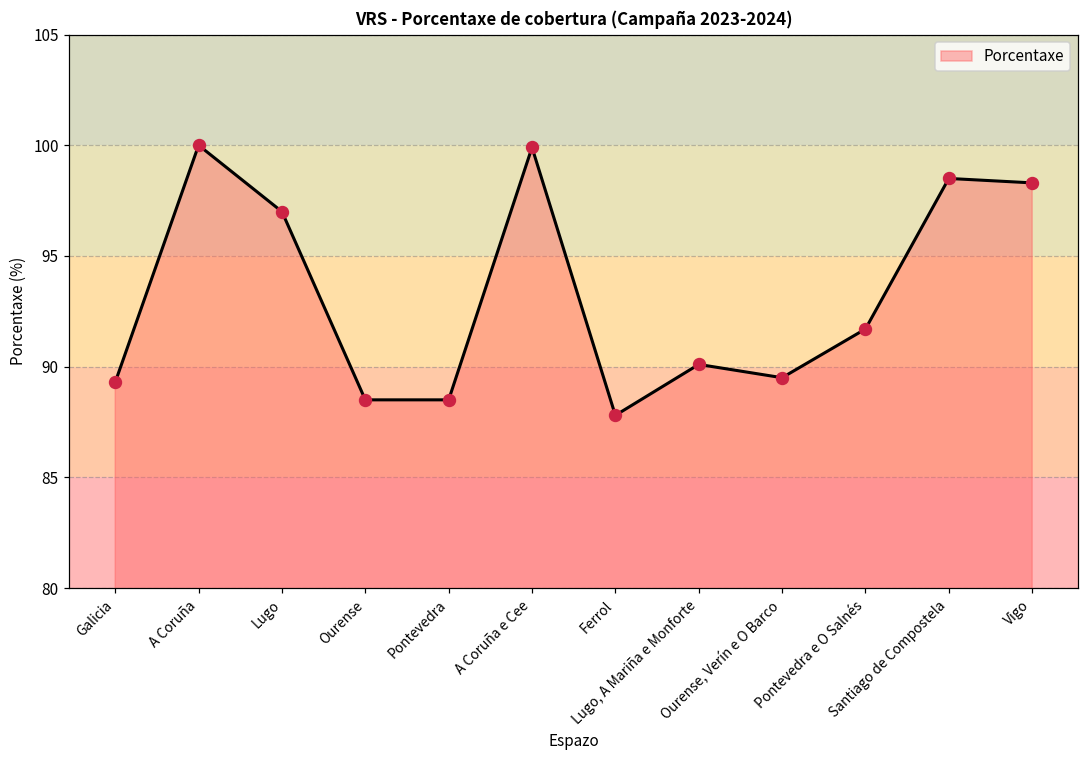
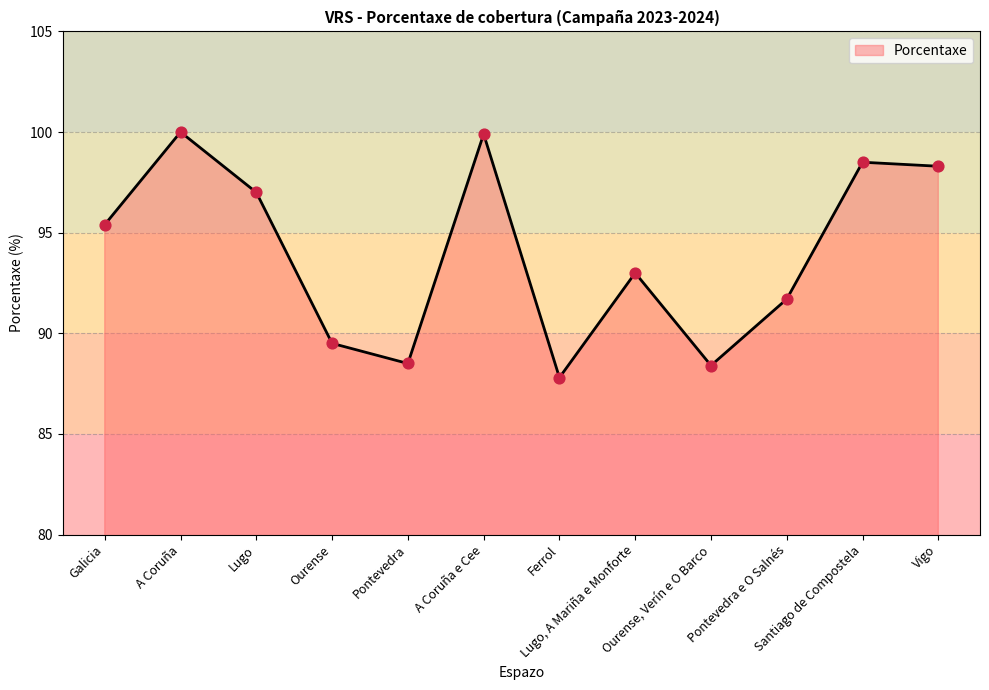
Galicia: 89.3 -> 95.4
Ourense: 88.5 -> 89.5
Lugo, A Mariña e Monforte: 90.1 -> 93.0
Ourense, Verín e O Barco: 89.5 -> 88.4
